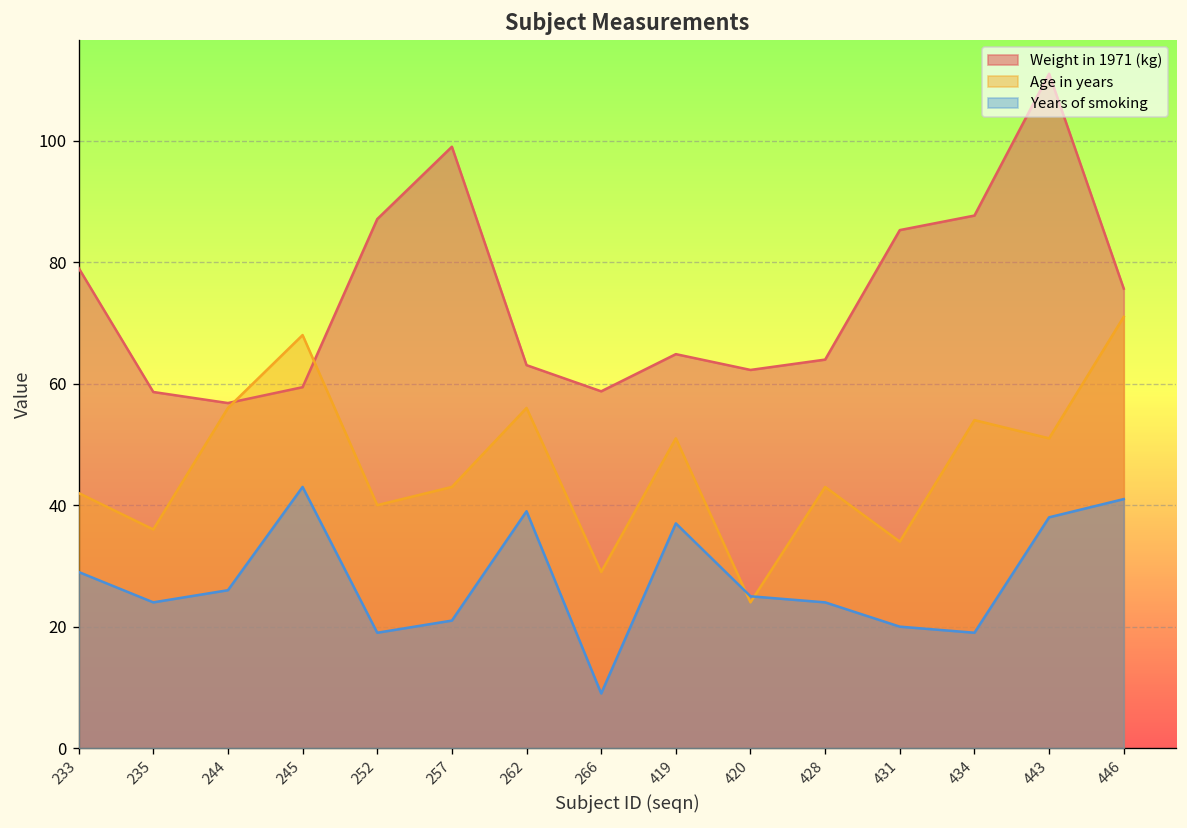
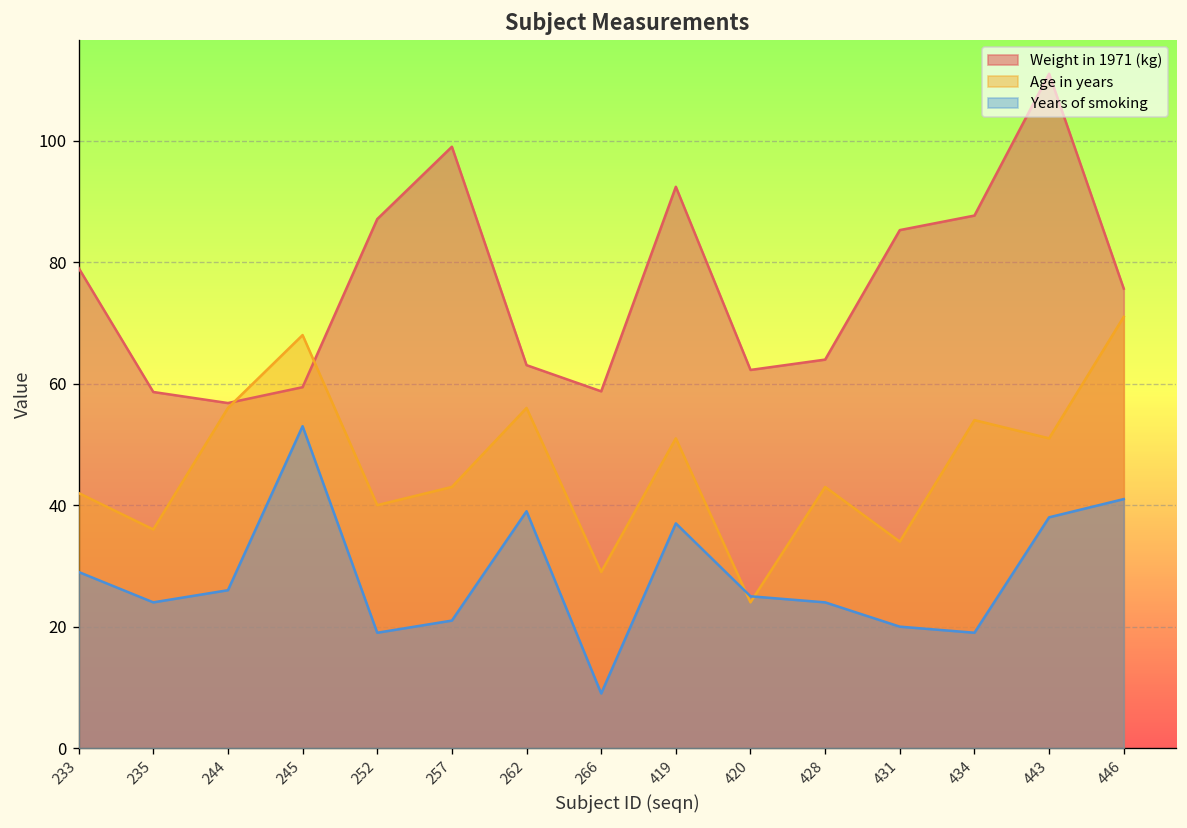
Years of smoking, 245: 43 -> 53
Weight in 1971 (kg), 419: 65 -> 92
